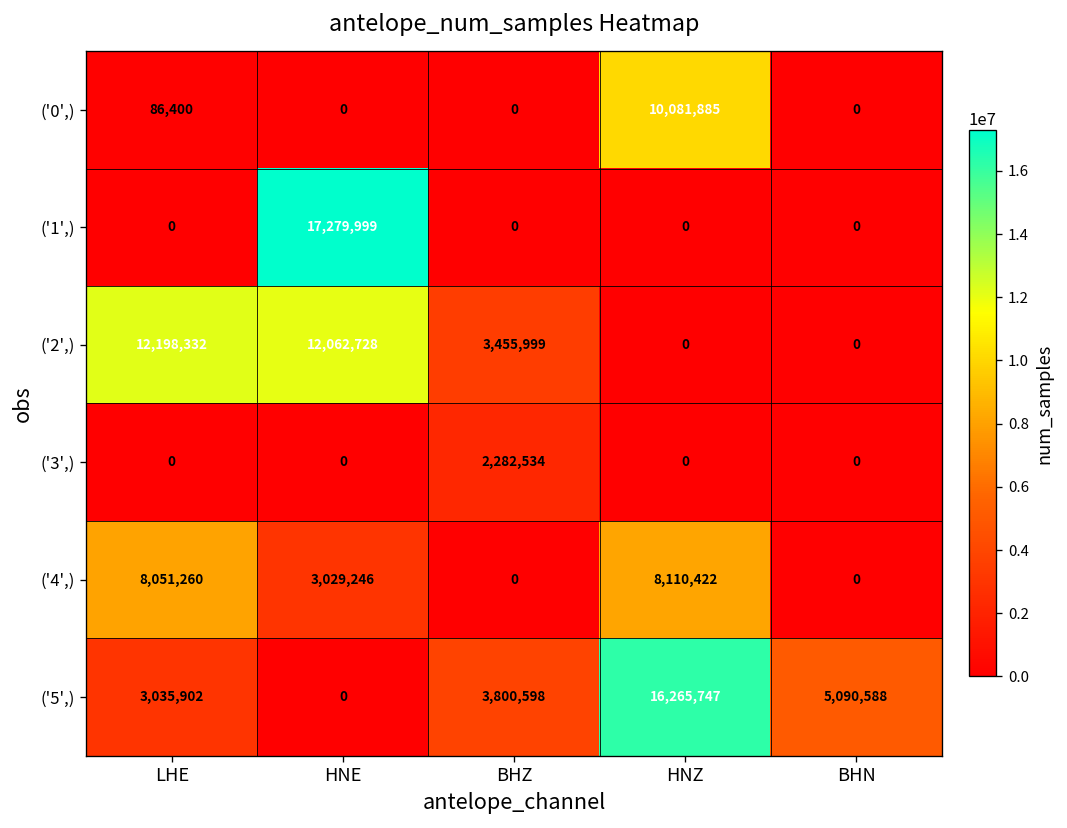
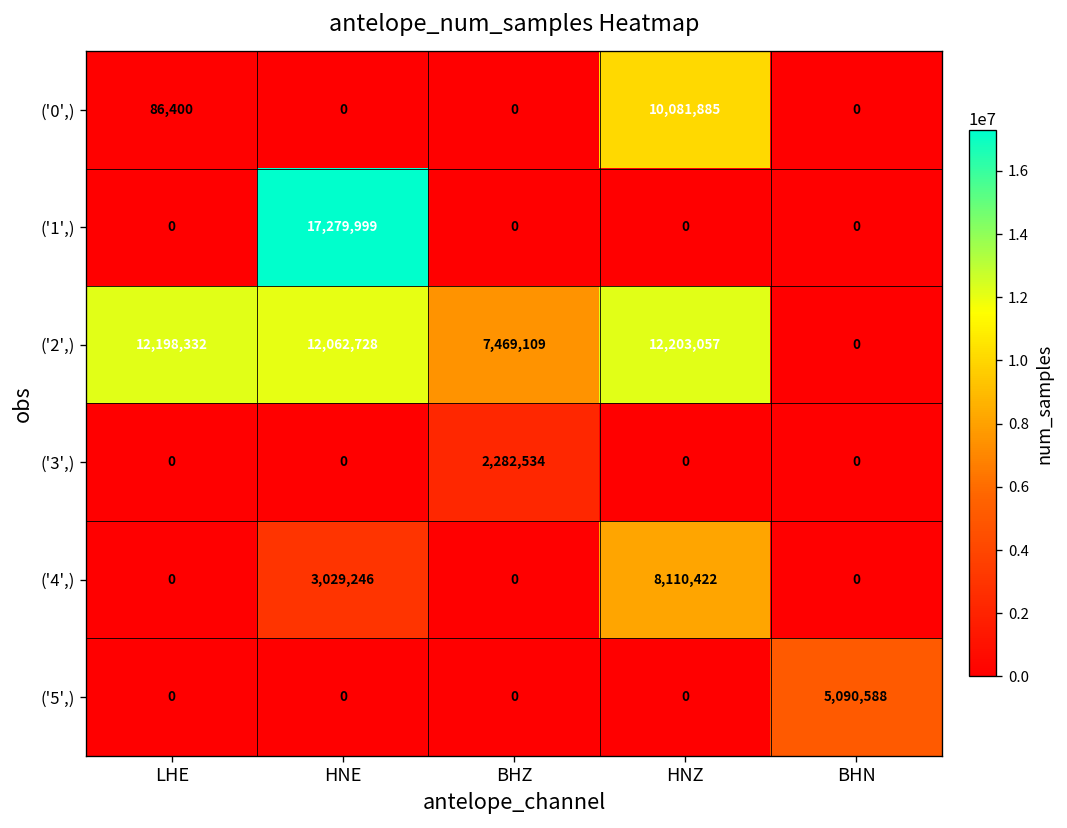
('2',), BHZ: 3,455,999 -> 7,469,109
('2',), HNZ: 0 -> 12,203,057
('4',), LHE: 8,051,260 -> 0
('5',), LHE: 3,035,902 -> 0
('5',), BHZ: 3,800,598 -> 0
('5',), HNZ: 16,265,747 -> 0
